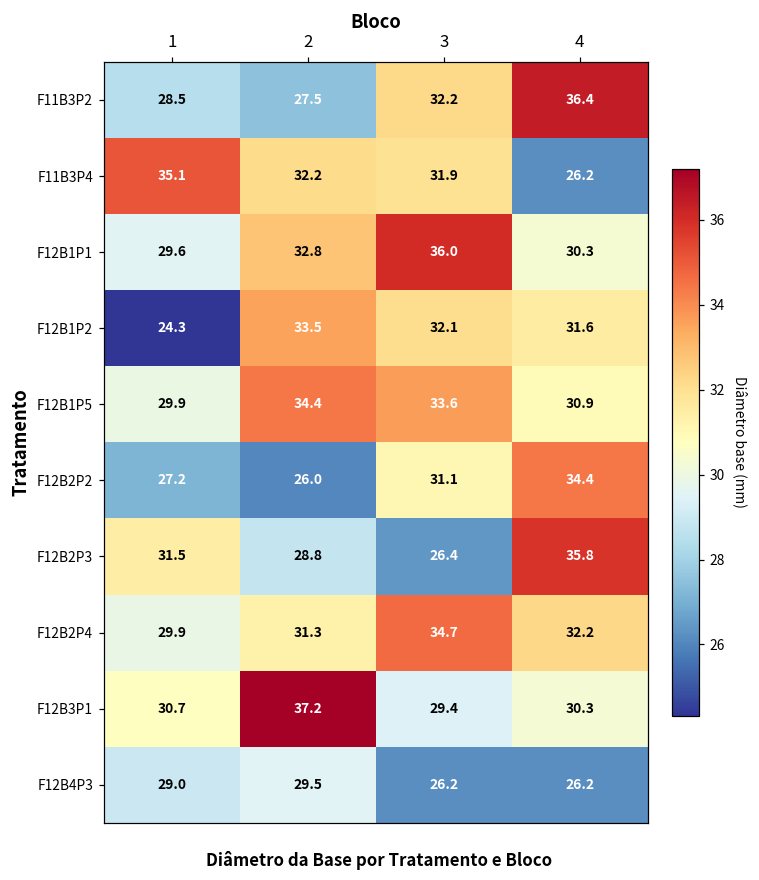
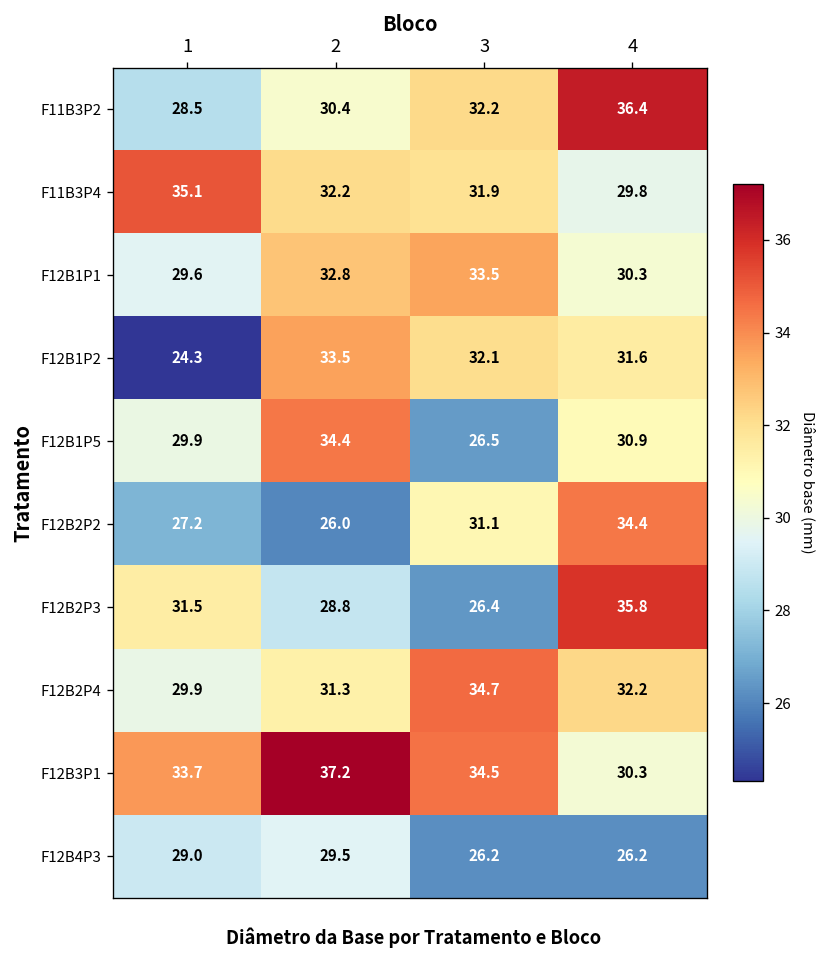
F11B3P2, 2: 27.5 -> 30.4
F11B3P4, 4: 26.2 -> 29.8
F12B1P1, 3: 36.0 -> 33.5
F12B1P5, 3: 33.6 -> 26.5
F12B3P1, 1: 30.7 -> 33.7
F12B3P1, 3: 29.4 -> 34.5
